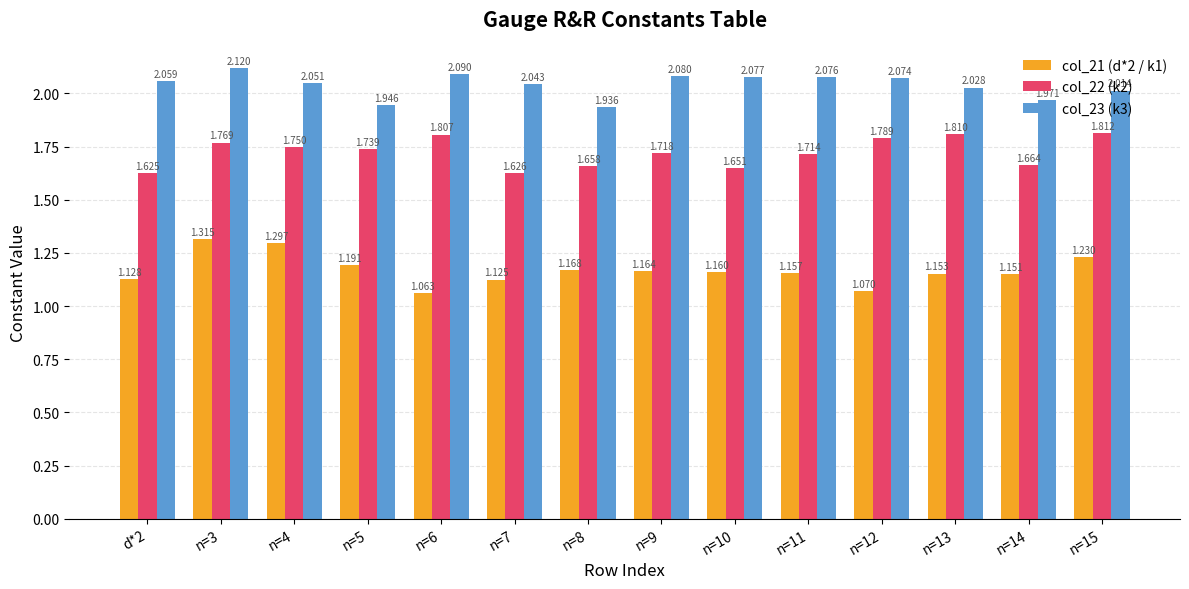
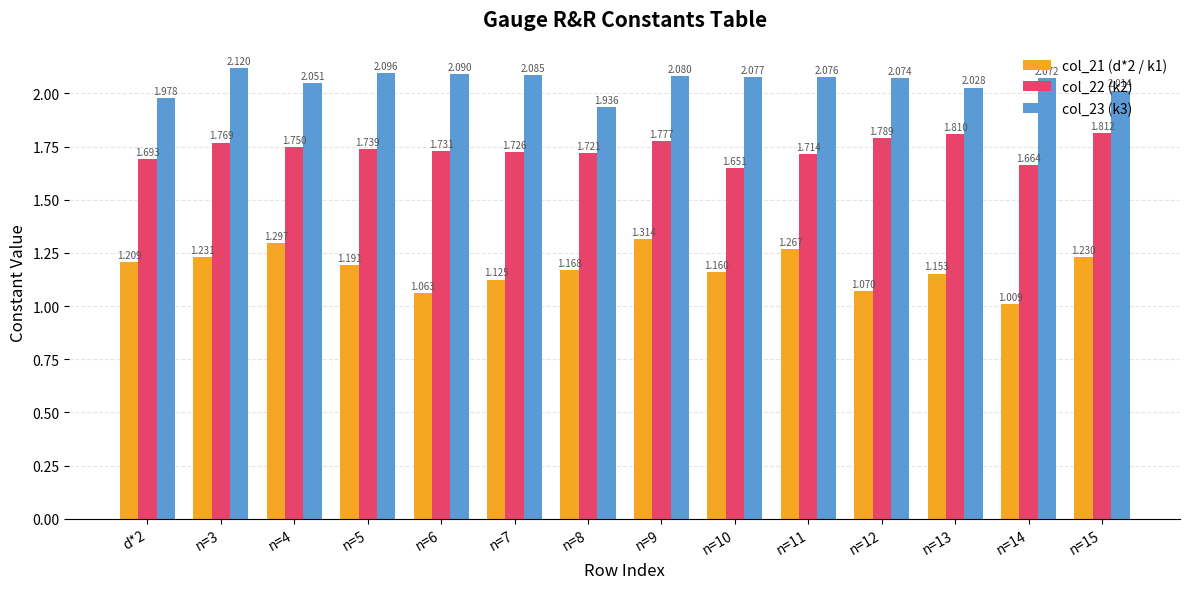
col_21 (d*2 / k1), d*2: 1.128 -> 1.209
col_22 (k2), d*2: 1.625 -> 1.693
col_23 (k3), d*2: 2.059 -> 1.978
col_21 (d*2 / k1), n=3: 1.315 -> 1.231
col_23 (k3), n=5: 1.946 -> 2.096
col_22 (k2), n=6: 1.807 -> 1.731
col_22 (k2), n=7: 1.626 -> 1.726
col_23 (k3), n=7: 2.043 -> 2.085
col_22 (k2), n=8: 1.658 -> 1.721
col_21 (d*2 / k1), n=9: 1.164 -> 1.314
col_22 (k2), n=9: 1.718 -> 1.777
col_21 (d*2 / k1), n=11: 1.157 -> 1.267
col_21 (d*2 / k1), n=14: 1.151 -> 1.009
col_23 (k3), n=14: 1.971 -> 2.072
